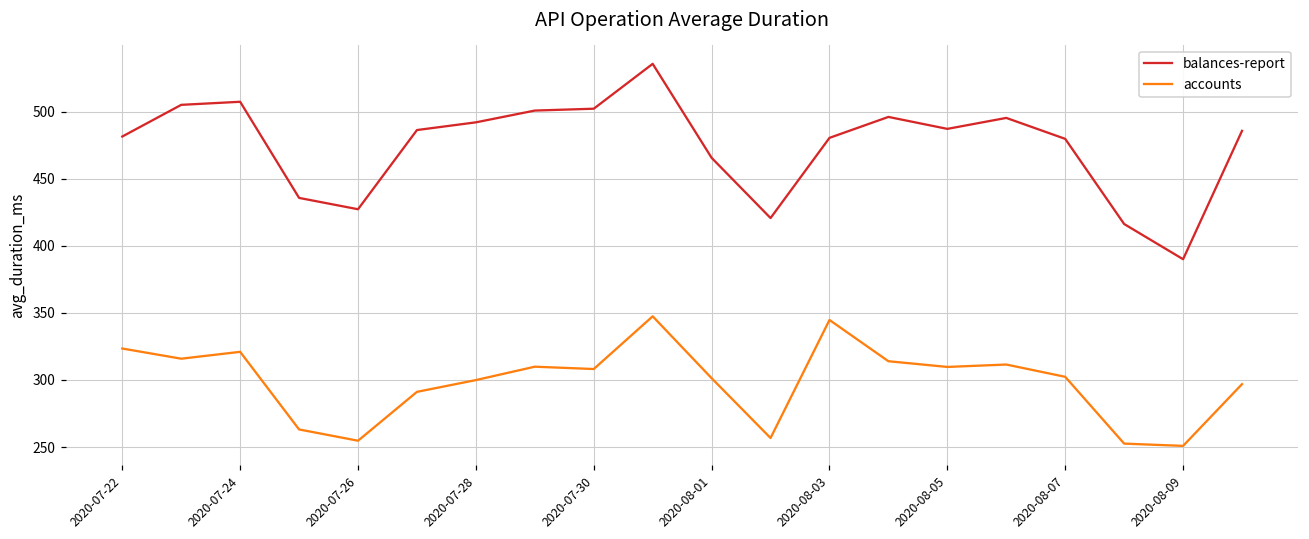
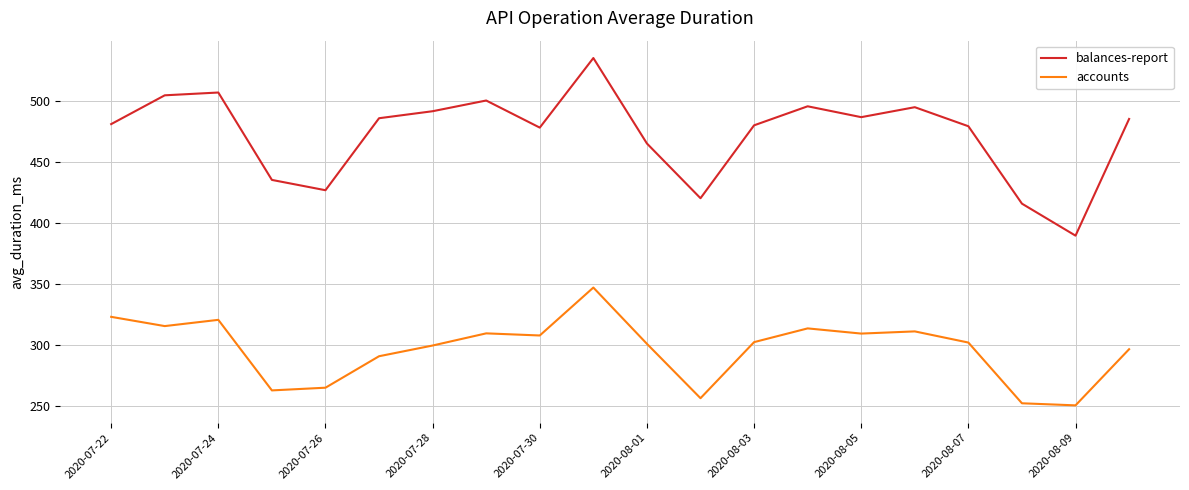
accounts, 2020-07-26: 255 -> 265
balances-report, 2020-07-30: 502 -> 479
accounts, 2020-08-03: 345 -> 303
